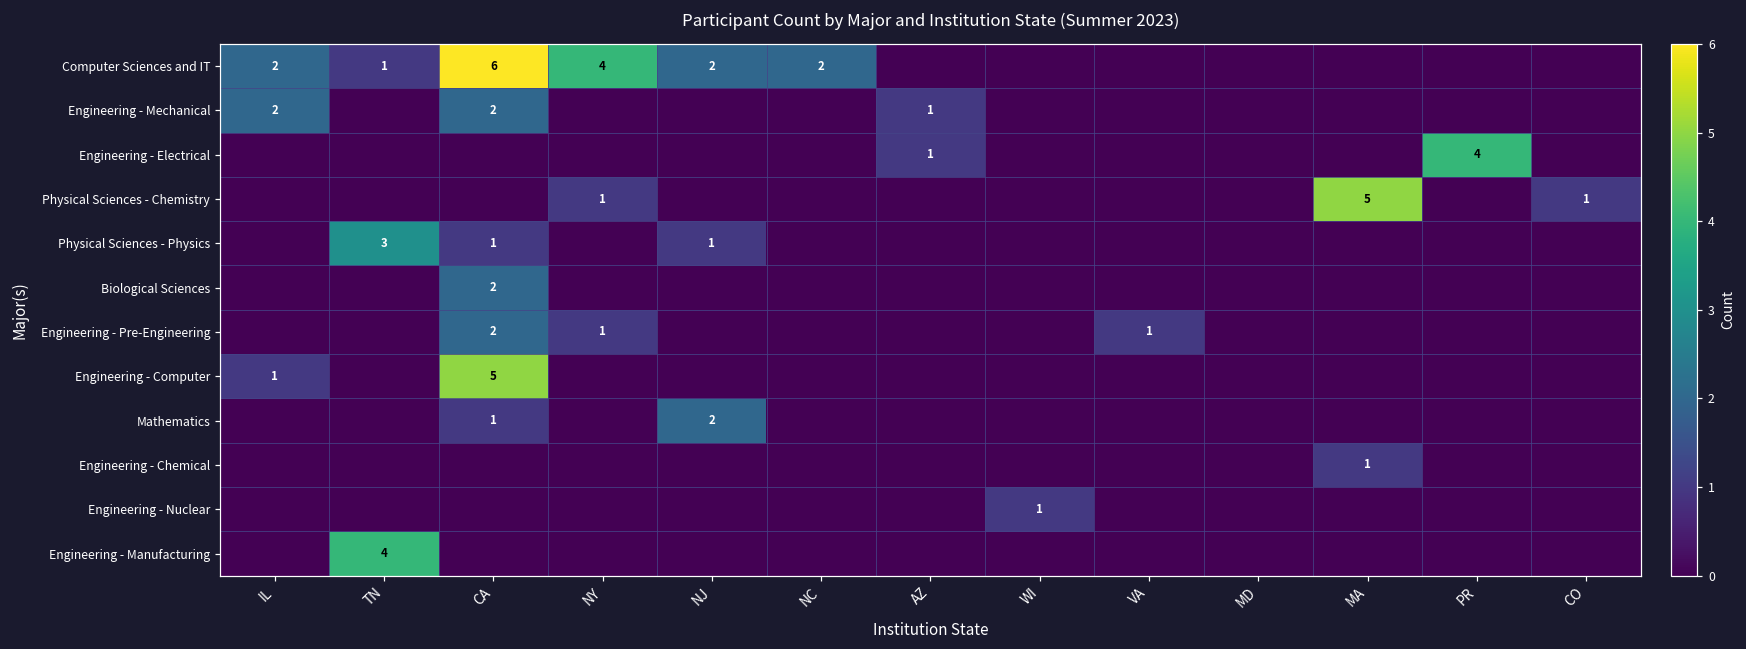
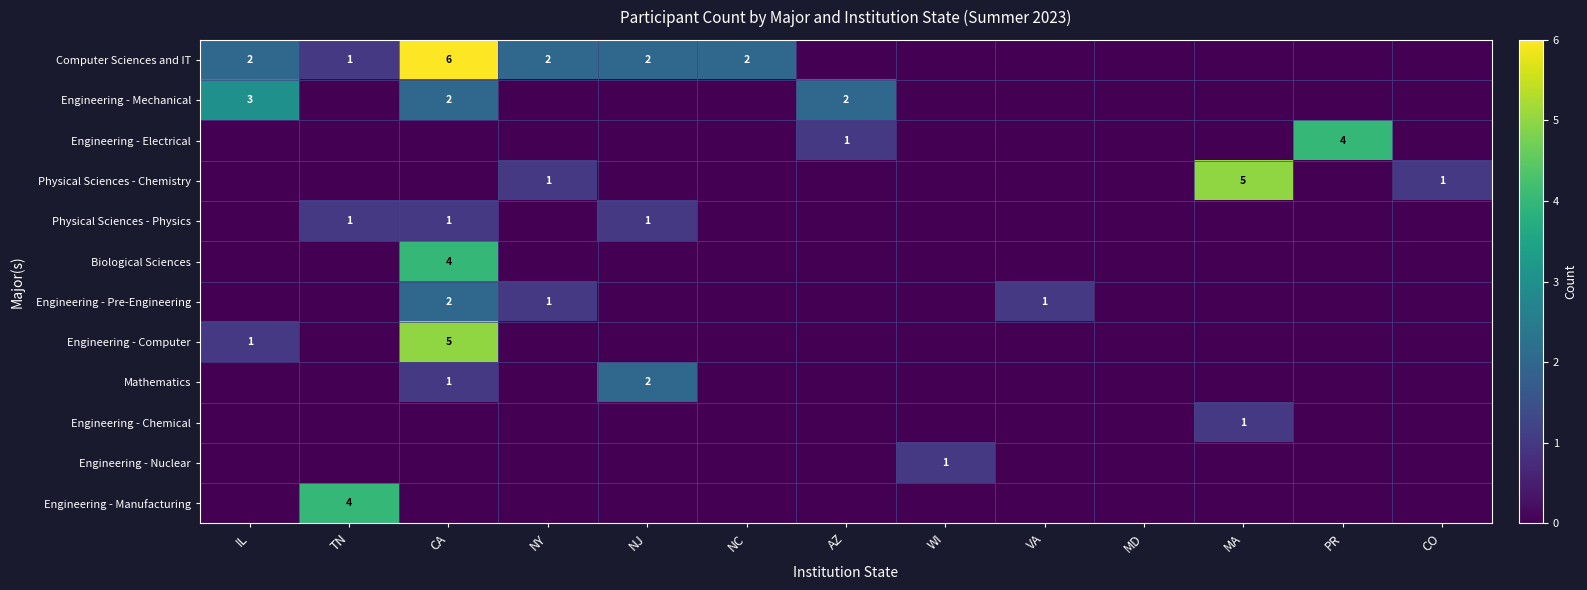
Computer Sciences and IT, NY: 4 -> 2
Engineering - Mechanical, IL: 2 -> 3
Engineering - Mechanical, AZ: 1 -> 2
Physical Sciences - Physics, TN: 3 -> 1
Biological Sciences, CA: 2 -> 4
